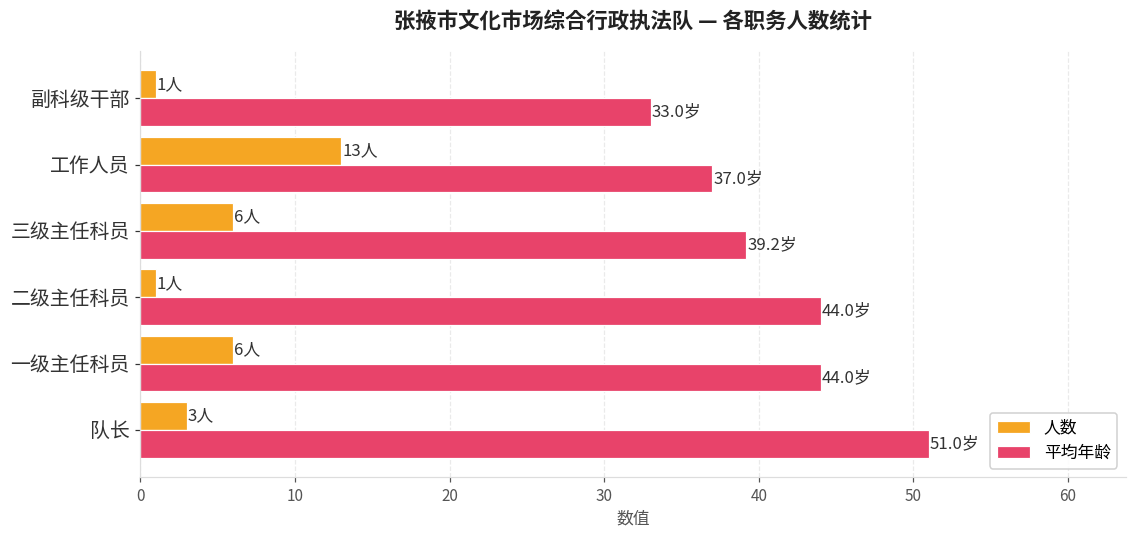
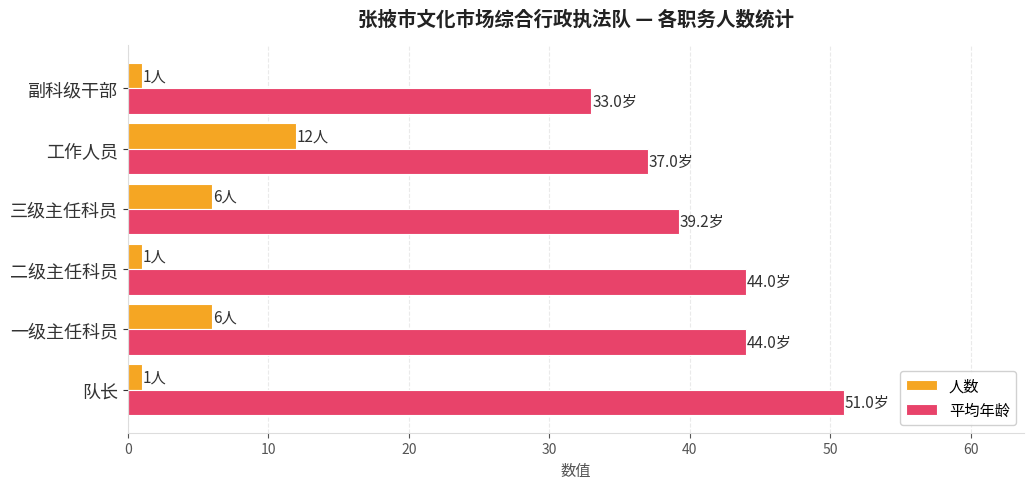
人数, 工作人员: 13人 -> 12人
人数, 队长: 3人 -> 1人
